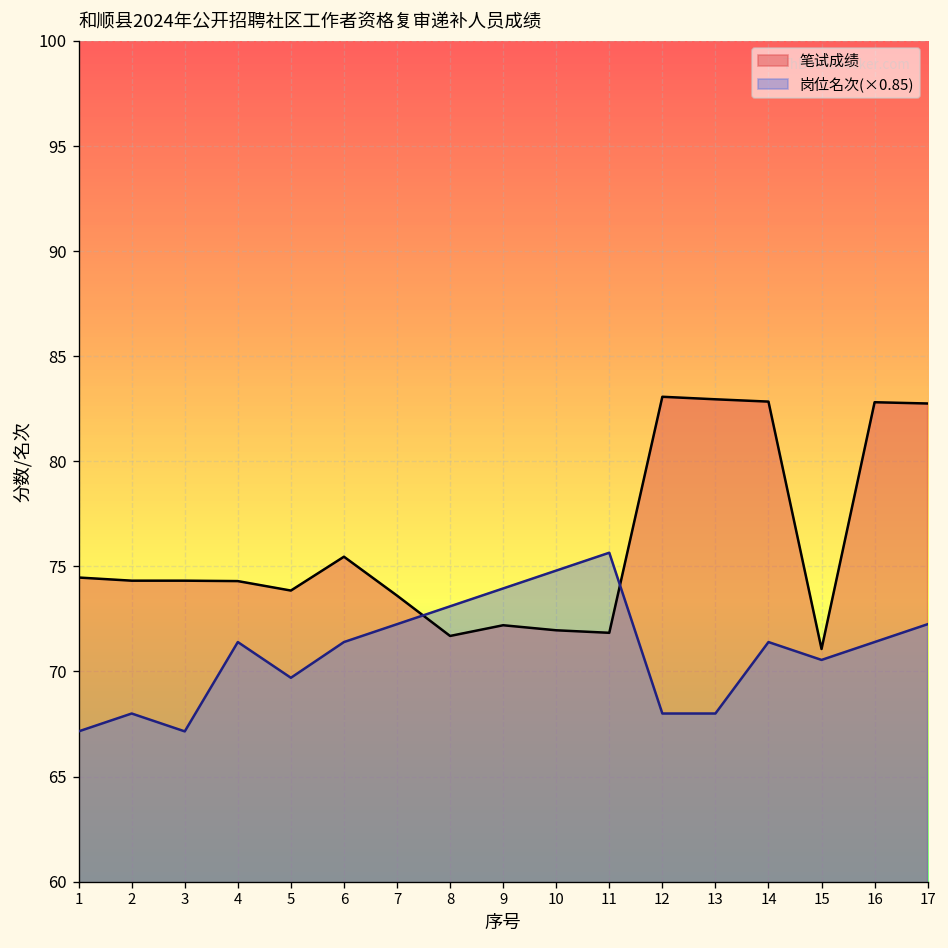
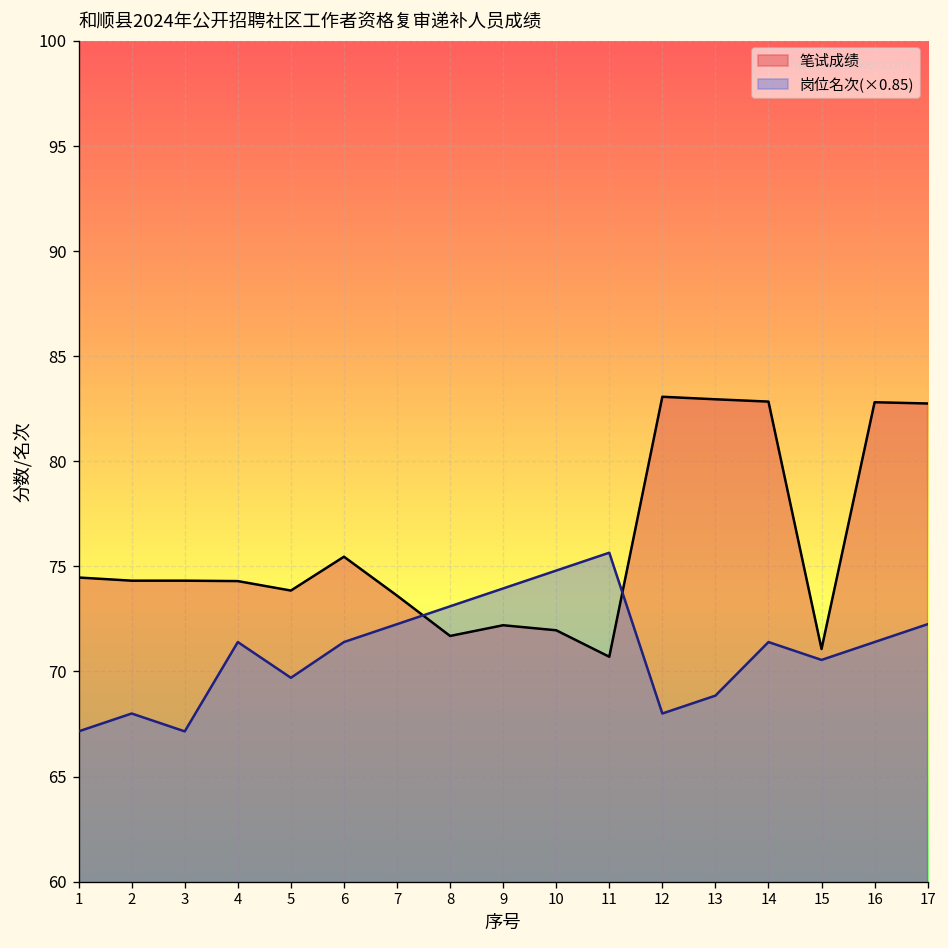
笔试成绩, 11: 71.8 -> 70.7
岗位名次(×0.85), 13: 68.0 -> 68.9
